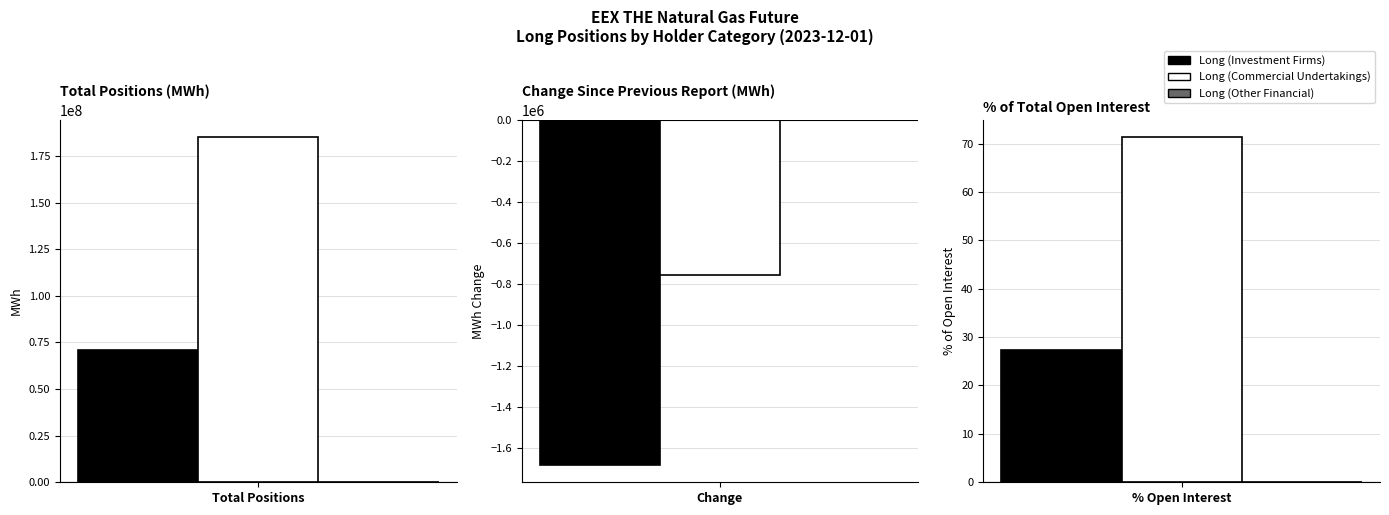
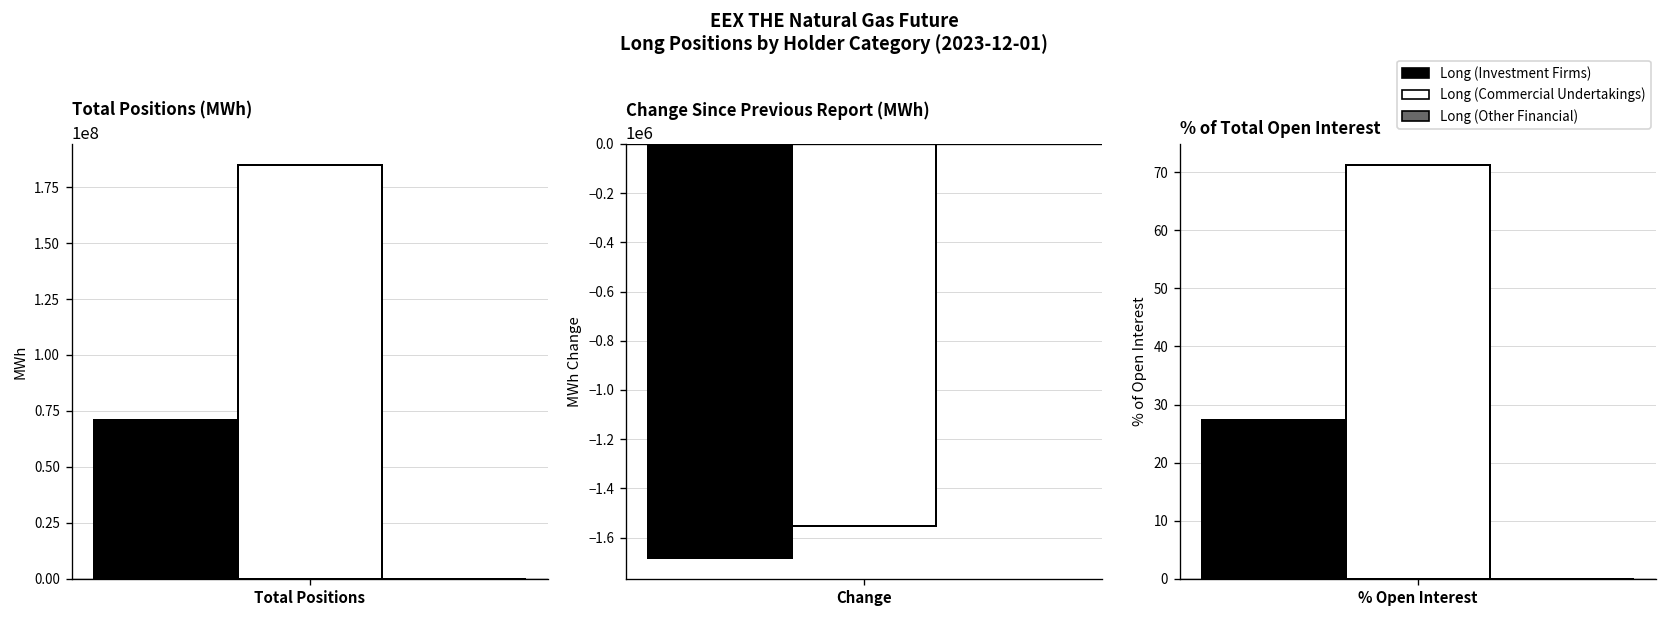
Change Since Previous Report (MWh), Change: -750000 -> -1550000
